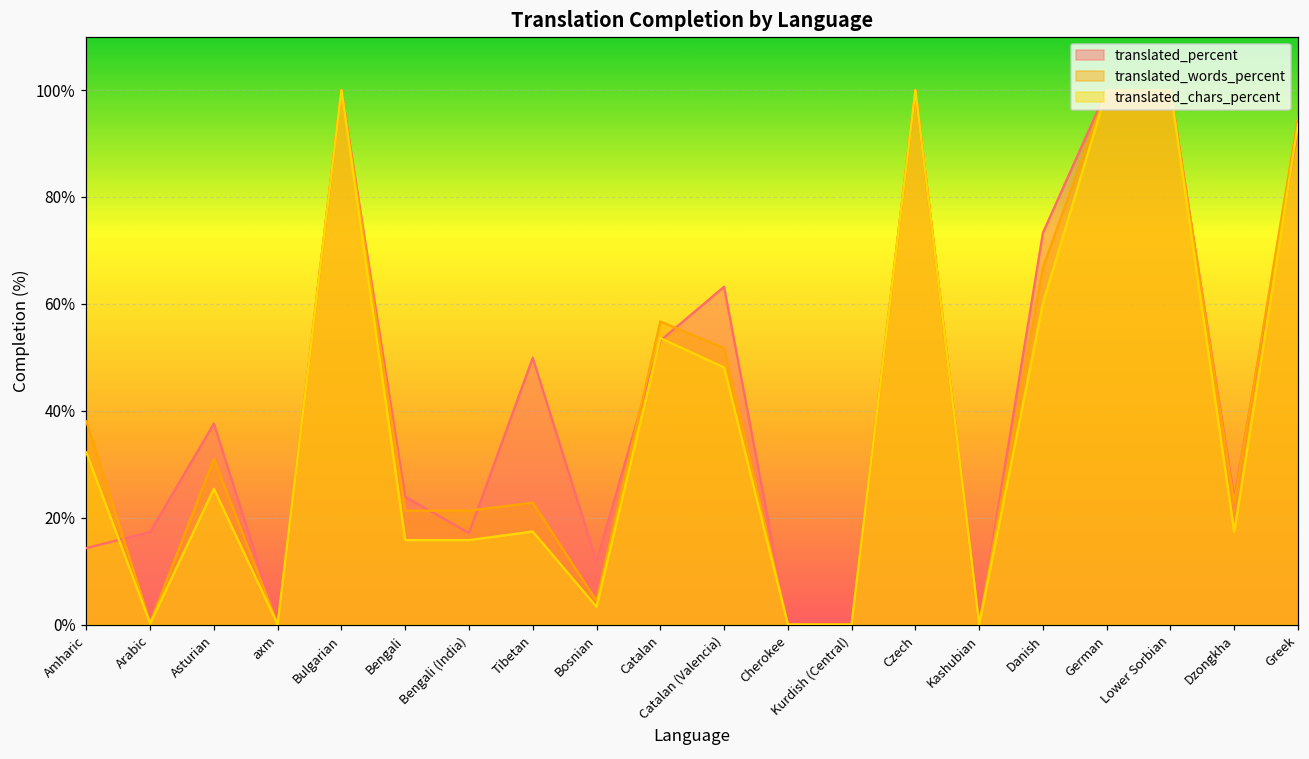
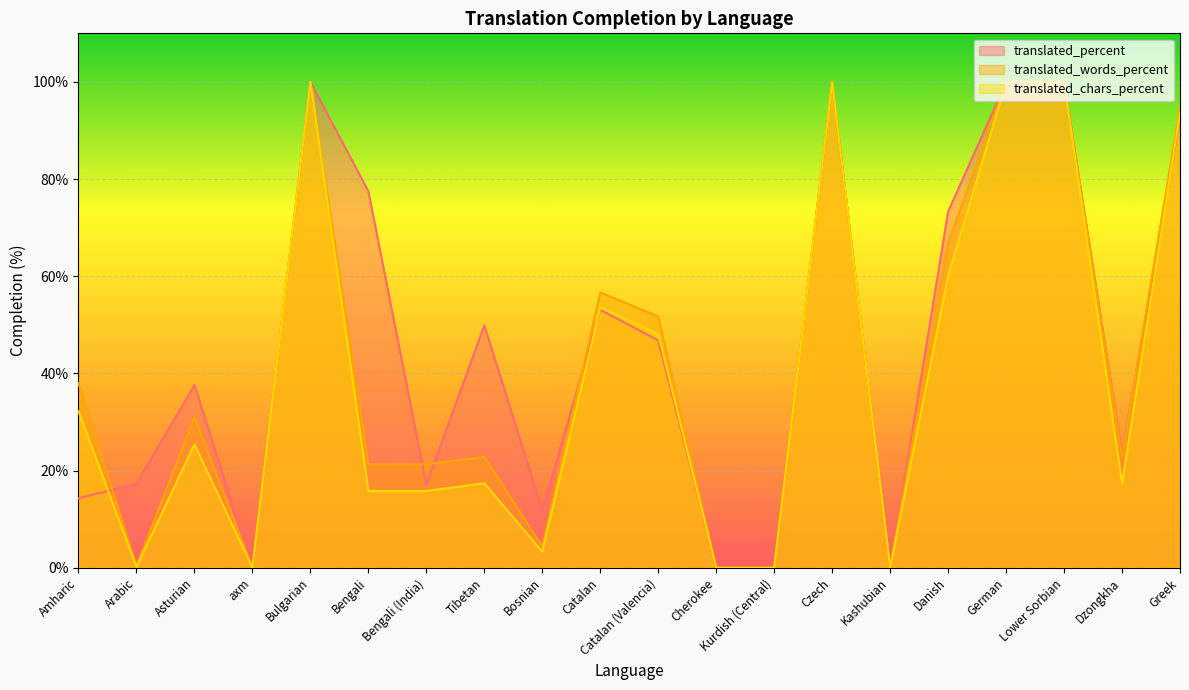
translated_percent, Bengali: 24% -> 78%
translated_percent, Catalan (Valencia): 63% -> 47%
